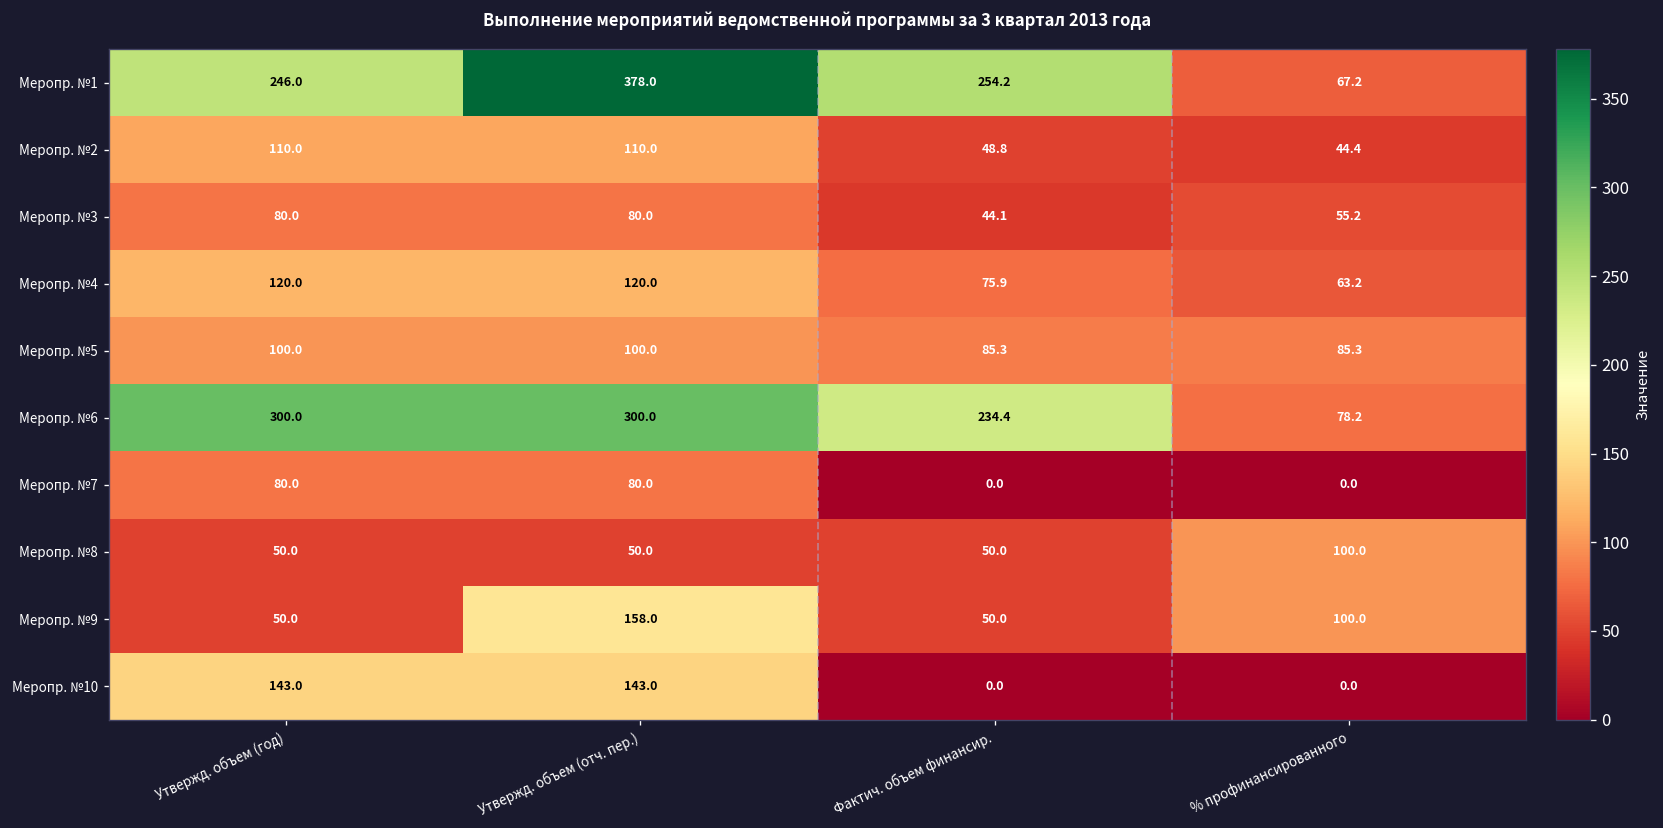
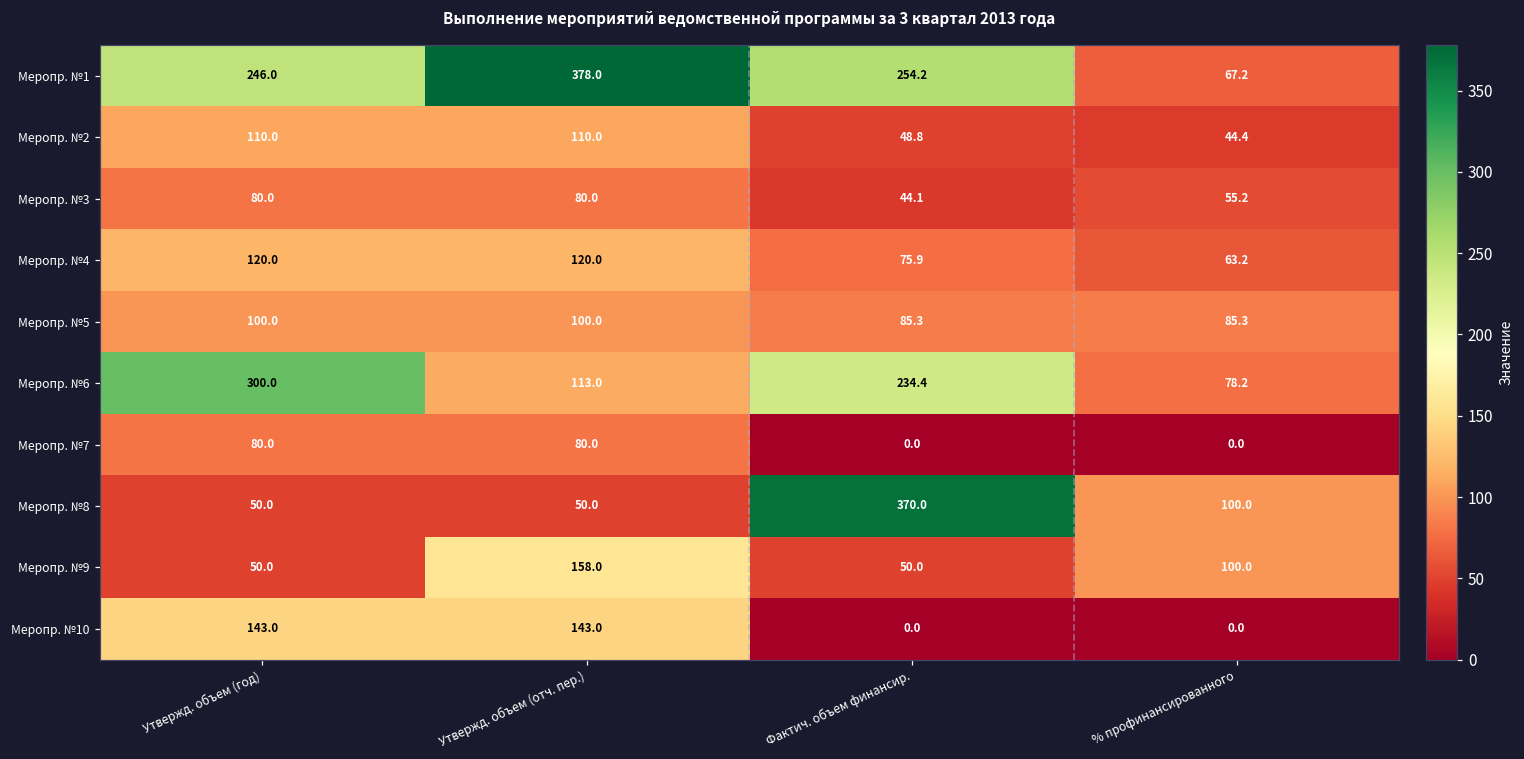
Меропр. №6, Утвержд. объем (отч. пер.): 300.0 -> 113.0
Меропр. №8, Фактич. объем финансир.: 50.0 -> 370.0
